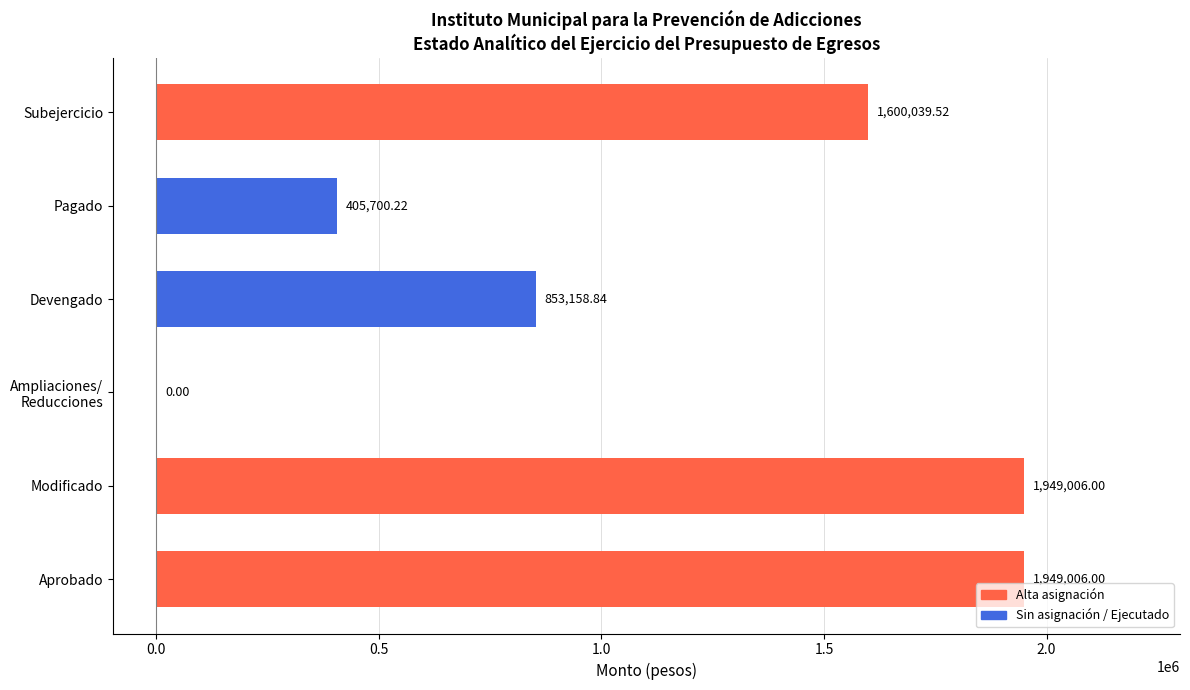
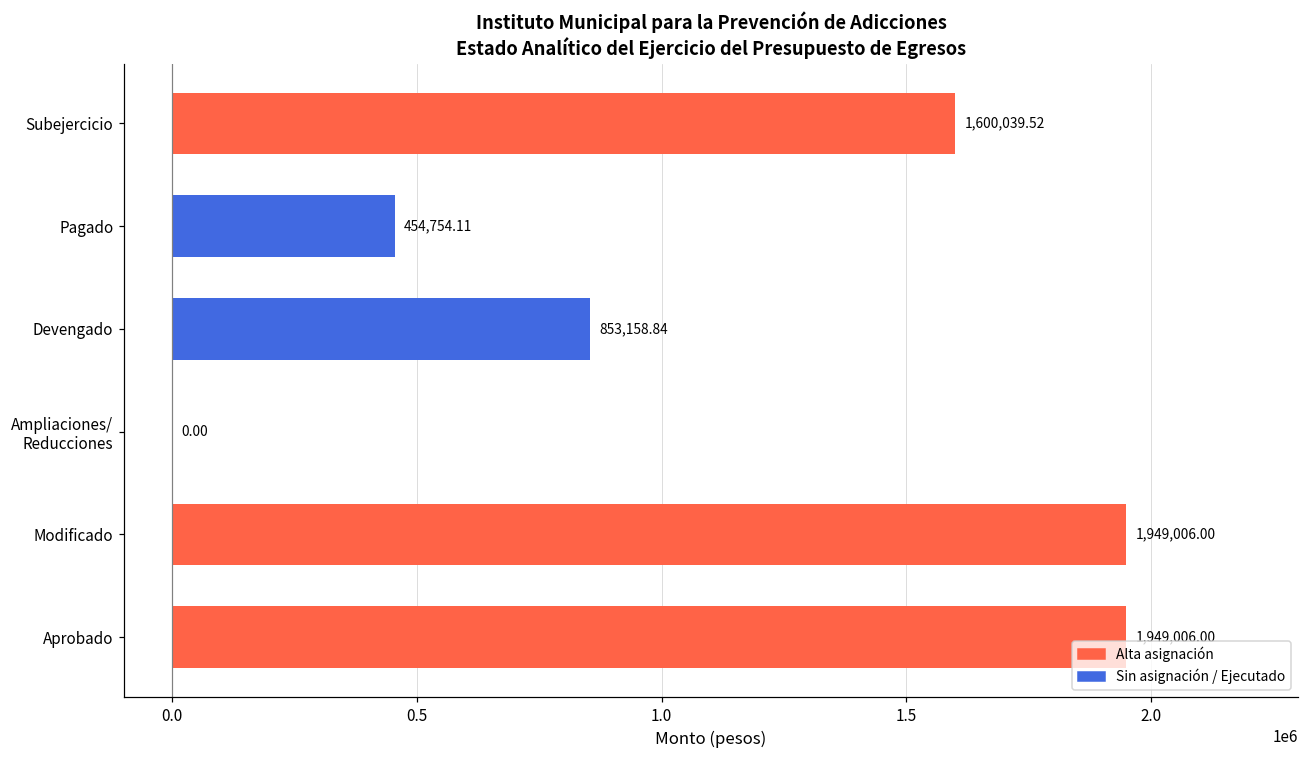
Pagado: 405,700.22 -> 454,754.11
